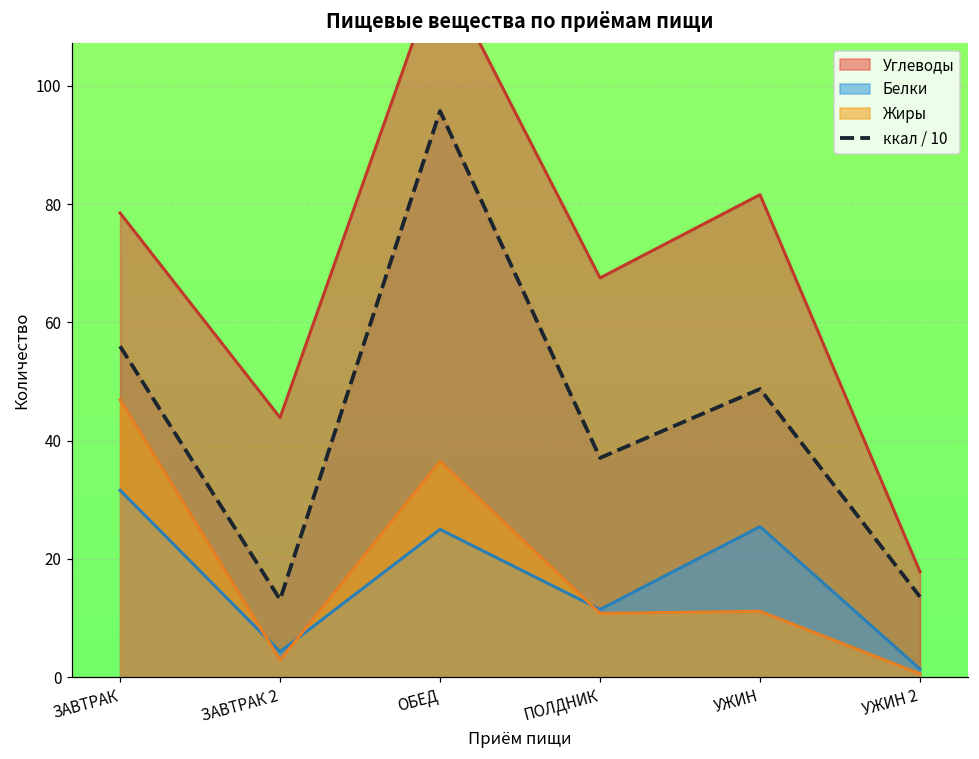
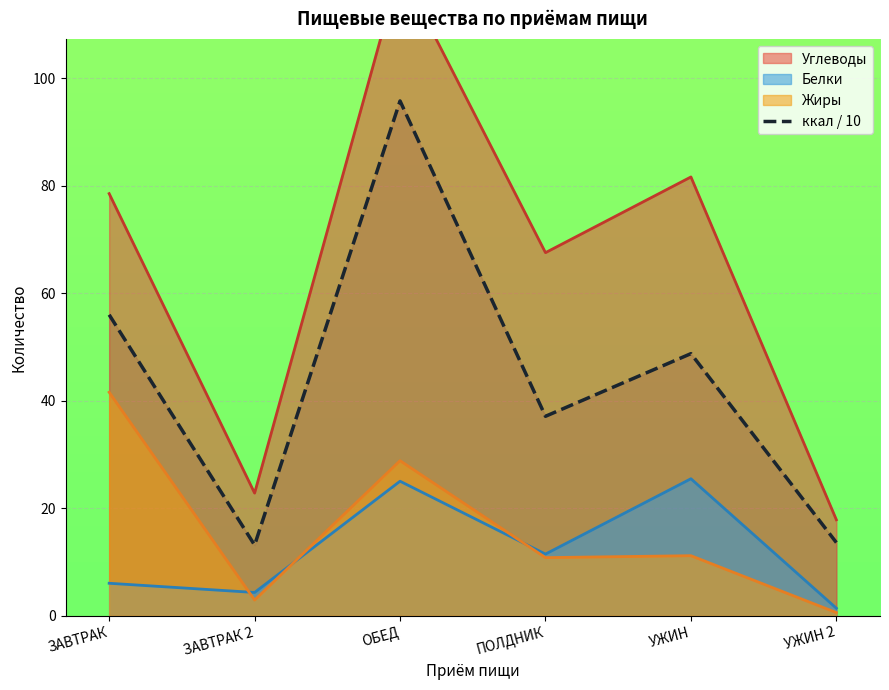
Белки, ЗАВТРАК: 32 -> 6
Жиры, ЗАВТРАК: 47 -> 42
Углеводы, ЗАВТРАК 2: 44 -> 23
Жиры, ОБЕД: 37 -> 29
